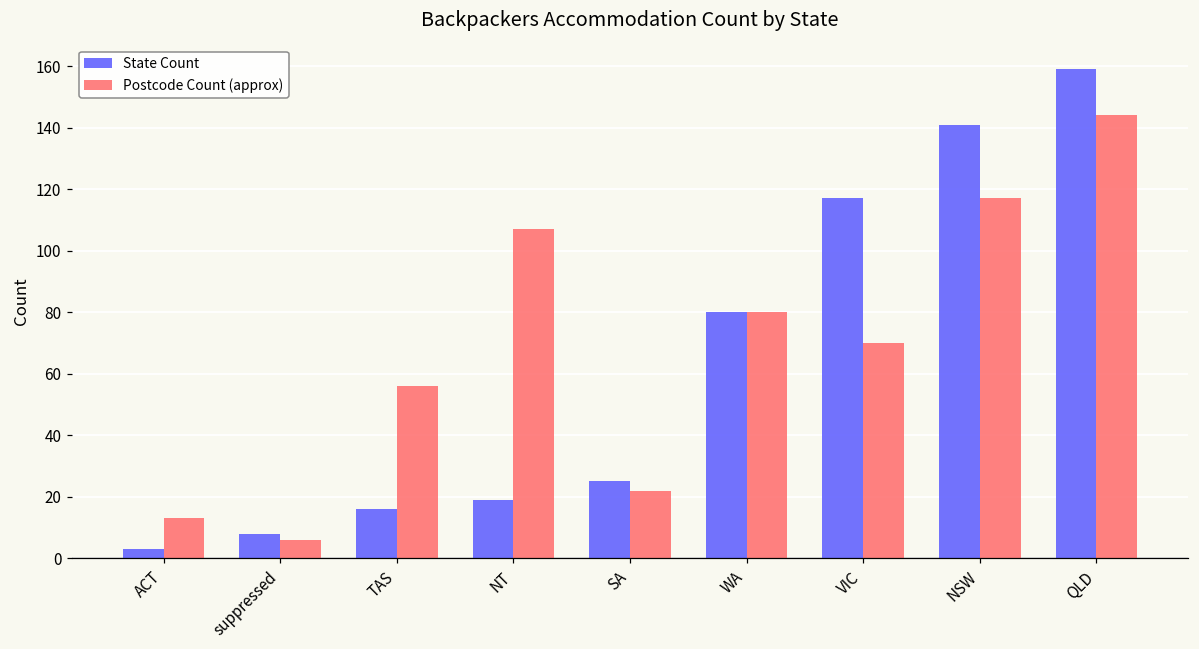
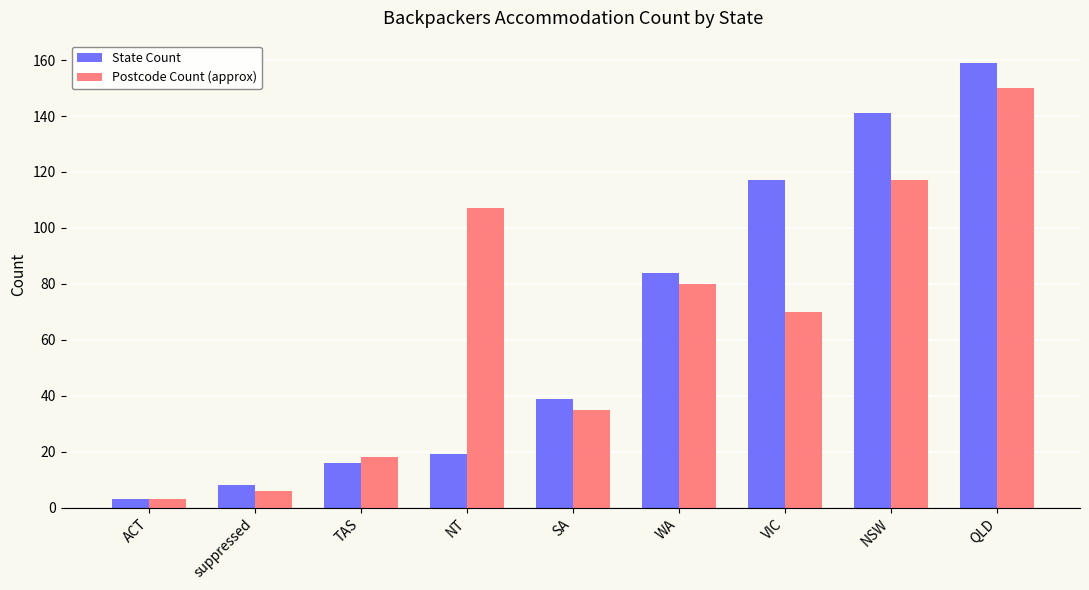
Postcode Count (approx), ACT: 13 -> 3
Postcode Count (approx), TAS: 56 -> 18
State Count, SA: 25 -> 39
Postcode Count (approx), SA: 22 -> 35
State Count, WA: 80 -> 84
Postcode Count (approx), QLD: 144 -> 150
